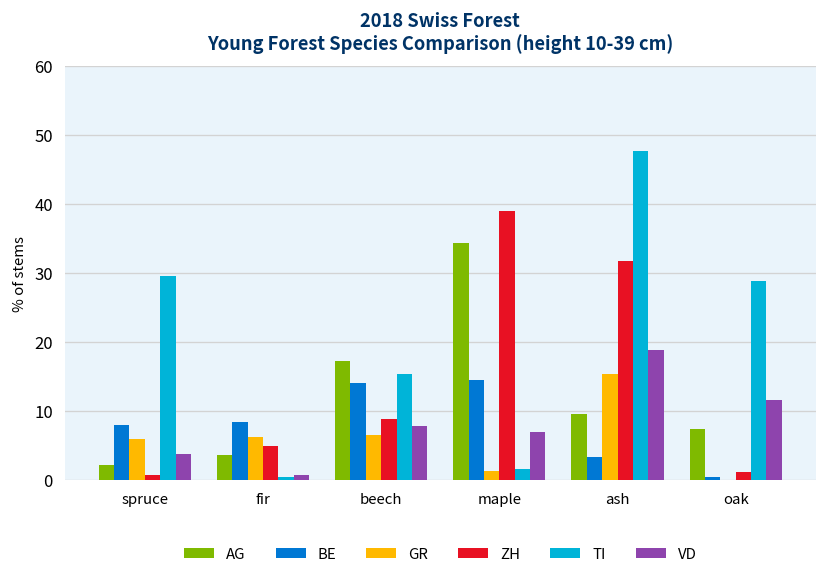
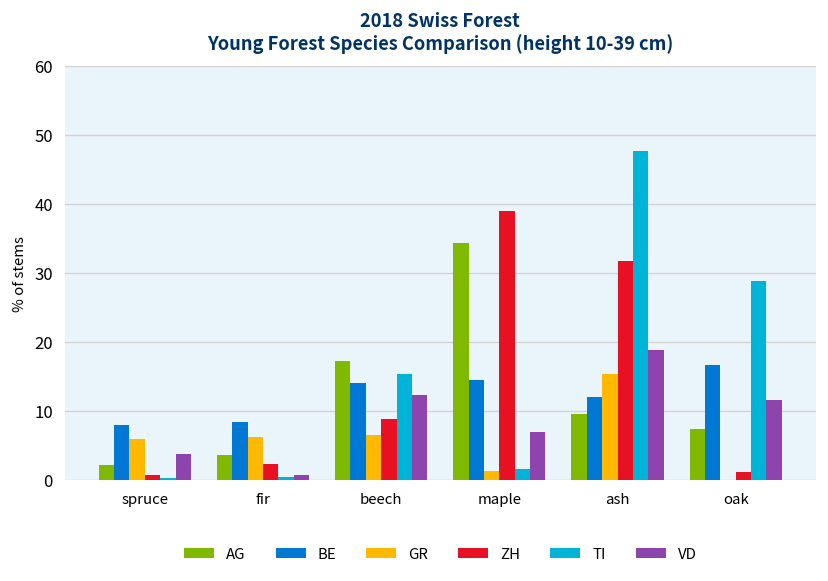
TI, spruce: 30 -> 0
ZH, fir: 5 -> 2
VD, beech: 8 -> 12
BE, ash: 3 -> 12
BE, oak: 1 -> 17
